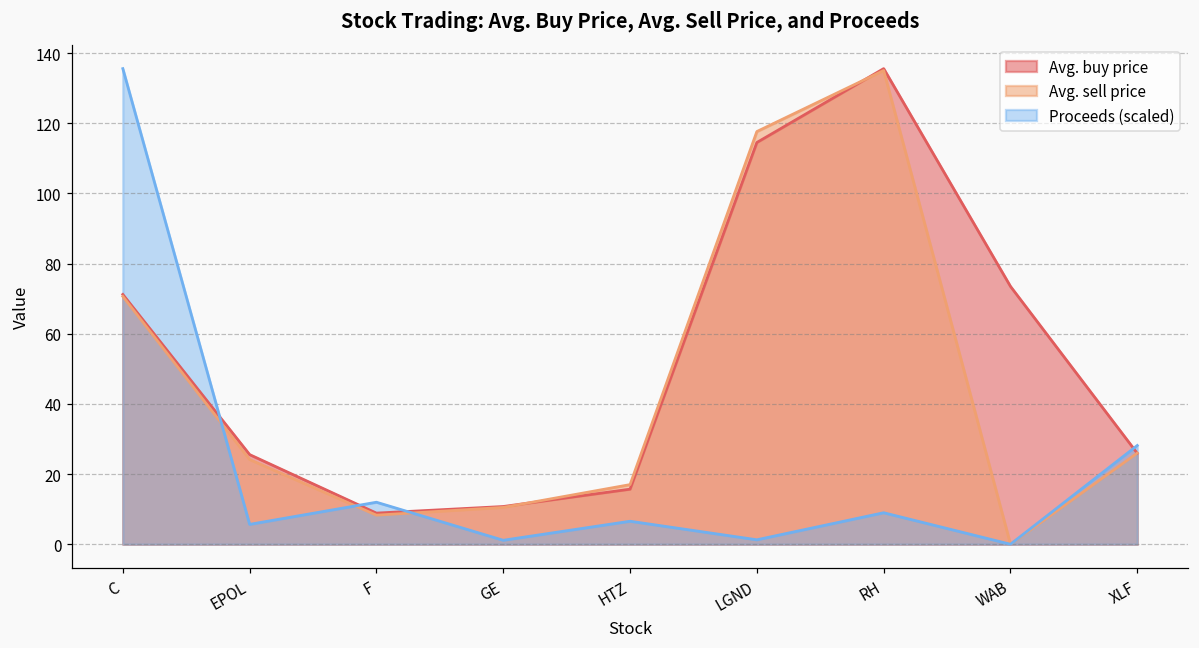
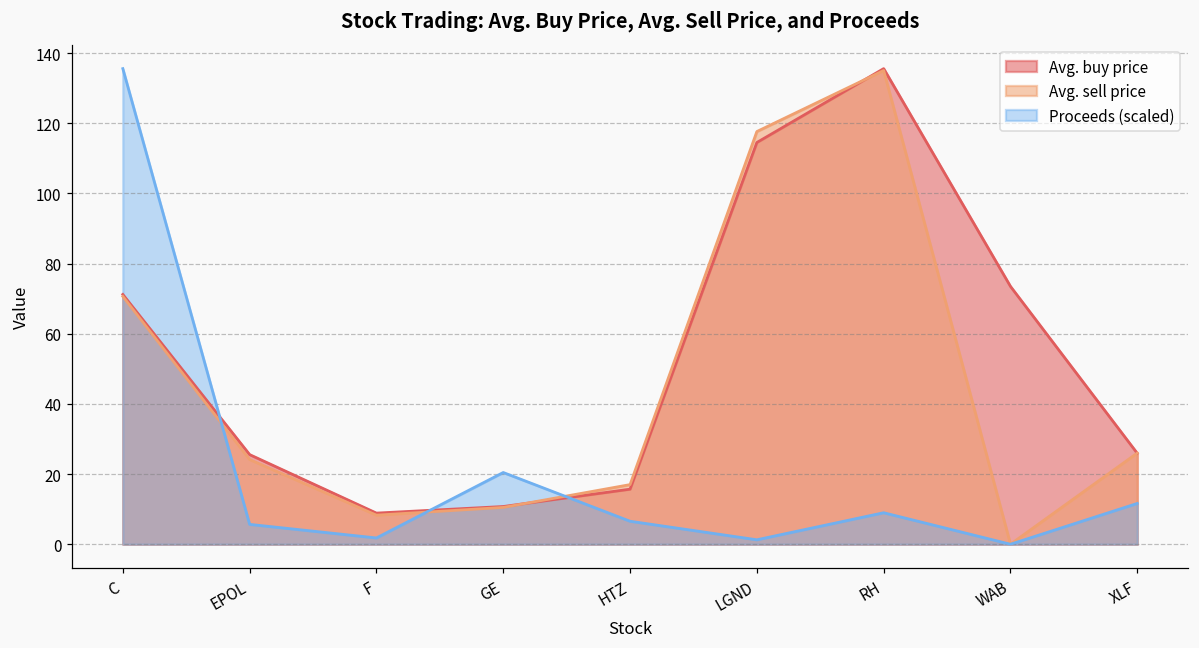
Proceeds (scaled), F: 12 -> 2
Proceeds (scaled), GE: 1 -> 20
Proceeds (scaled), XLF: 28 -> 12
